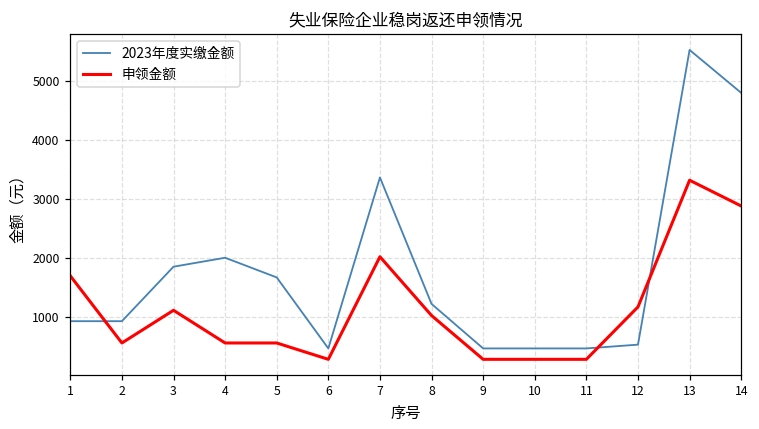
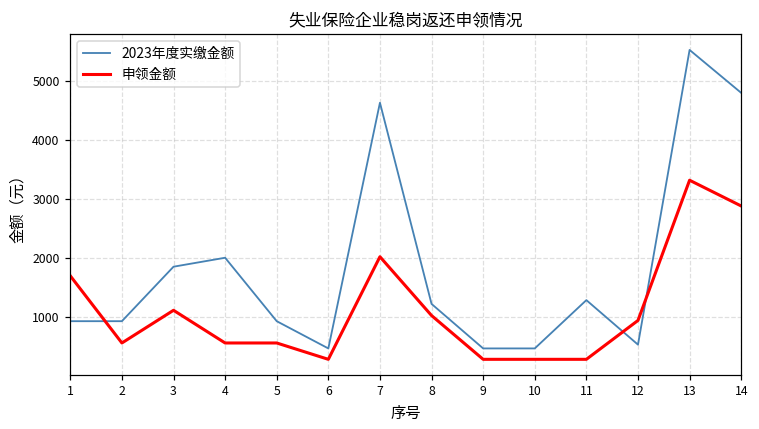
2023年度实缴金额, 5: 1700 -> 900
2023年度实缴金额, 7: 3400 -> 4600
2023年度实缴金额, 11: 500 -> 1300
申领金额, 12: 1200 -> 900
